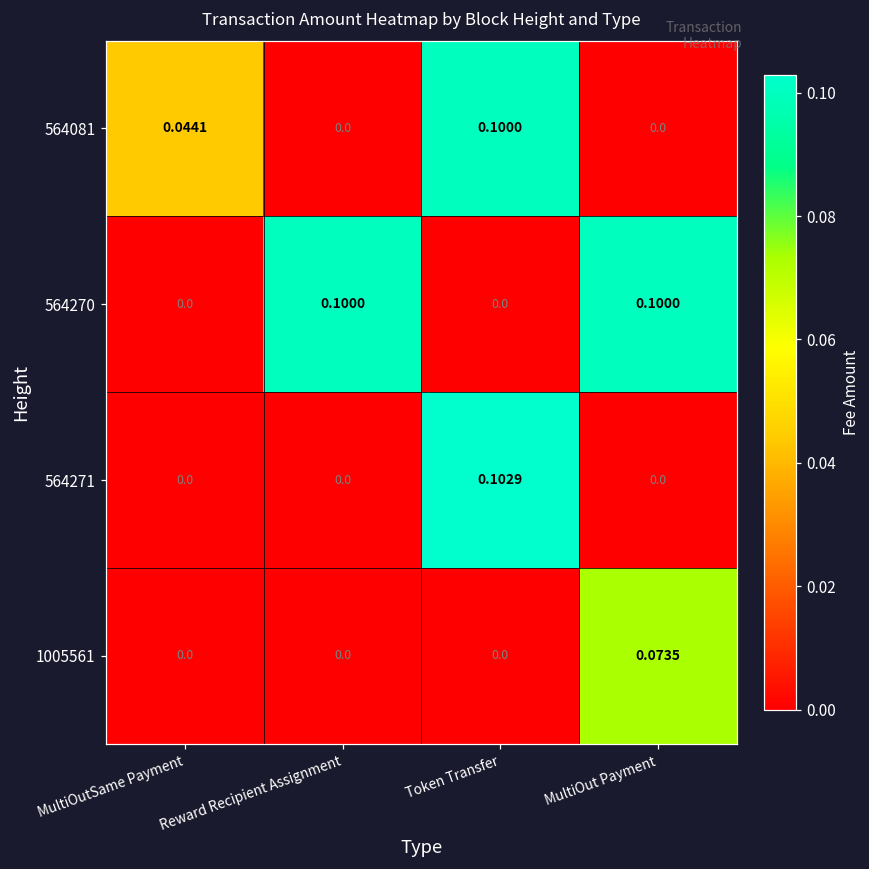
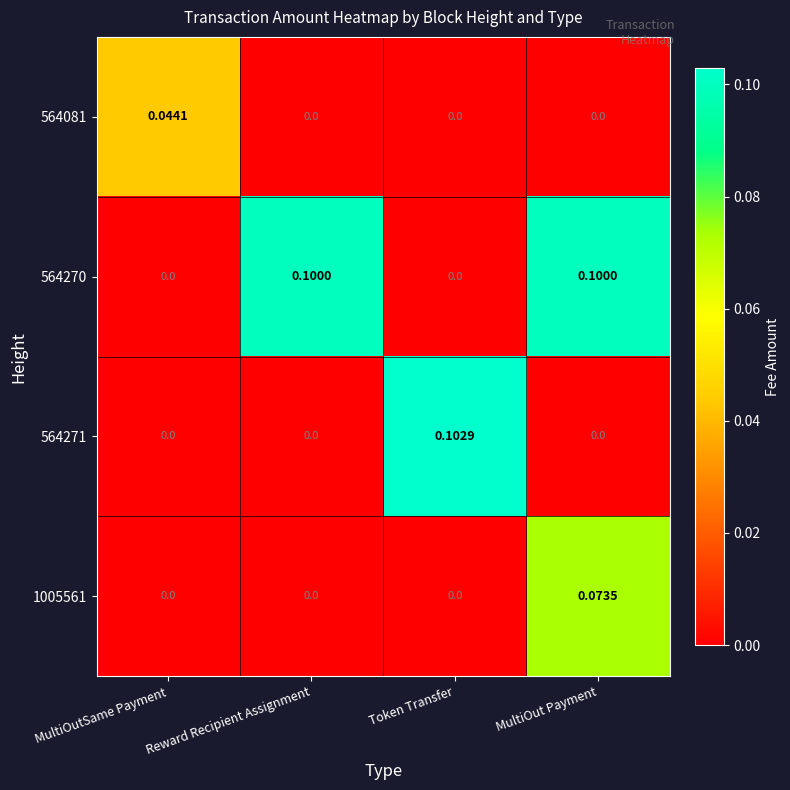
564081, Token Transfer: 0.1000 -> 0.0
